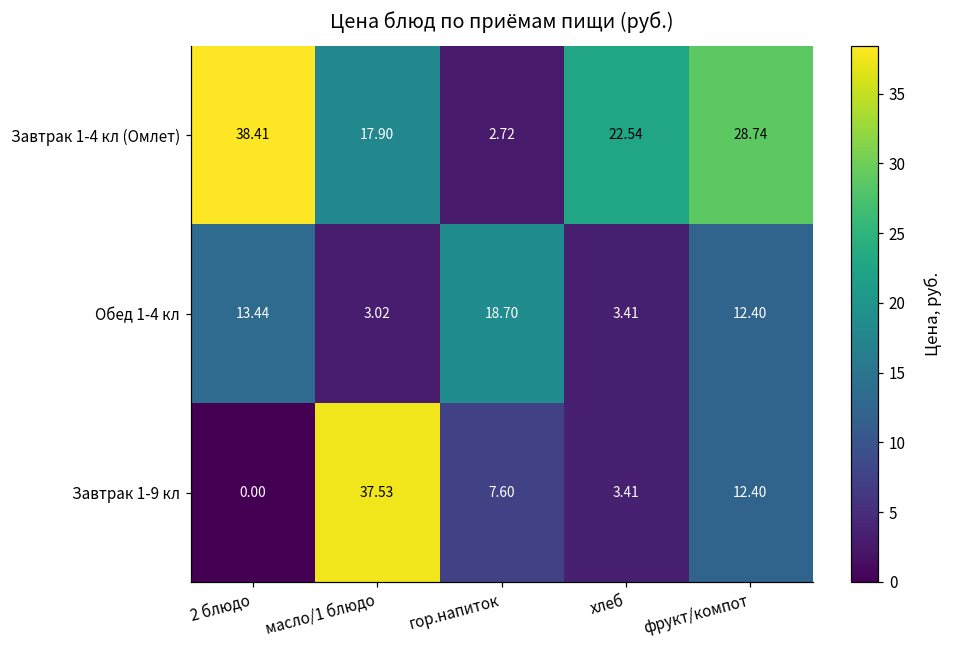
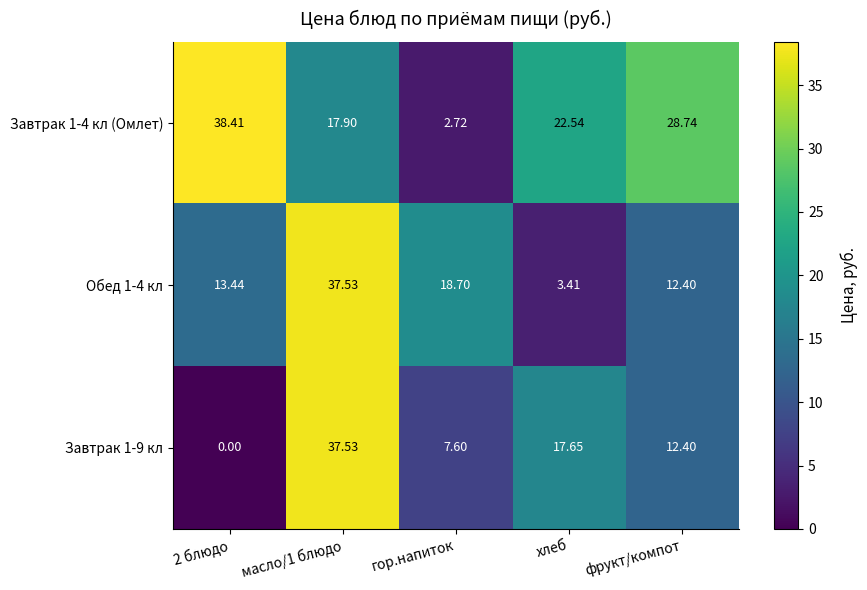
Обед 1-4 кл, масло/1 блюдо: 3.02 -> 37.53
Завтрак 1-9 кл, хлеб: 3.41 -> 17.65
